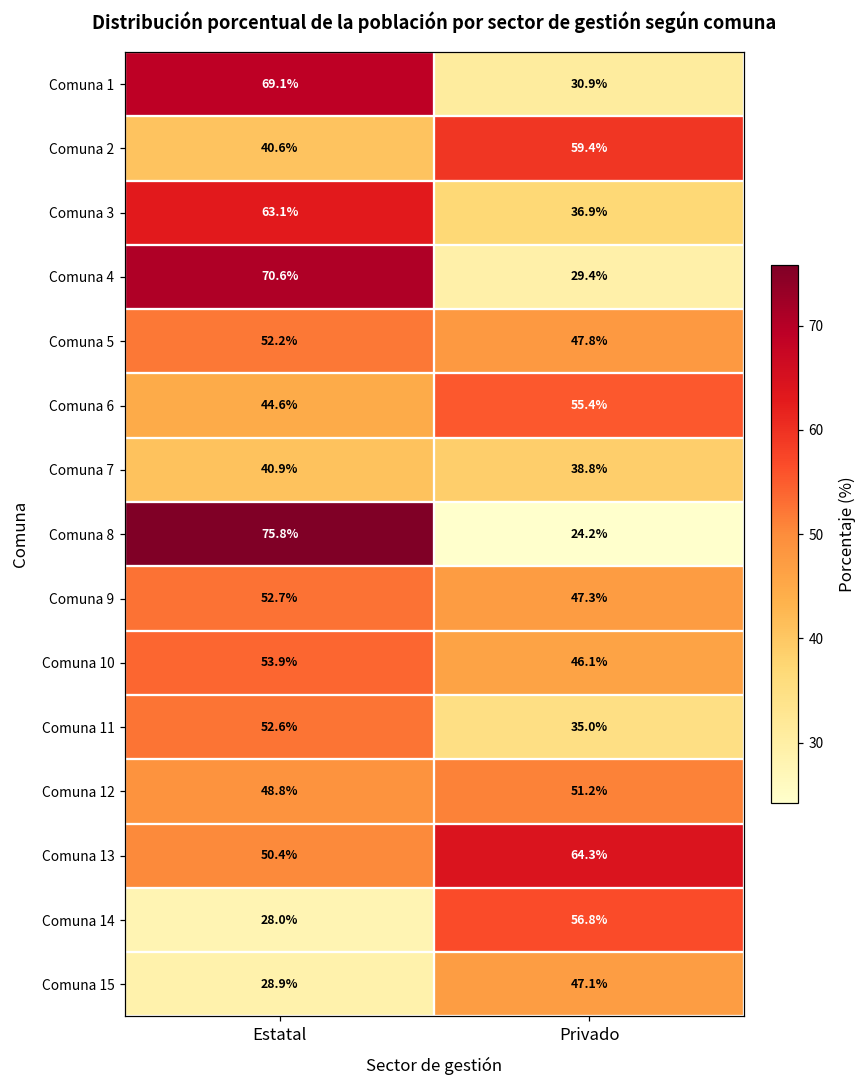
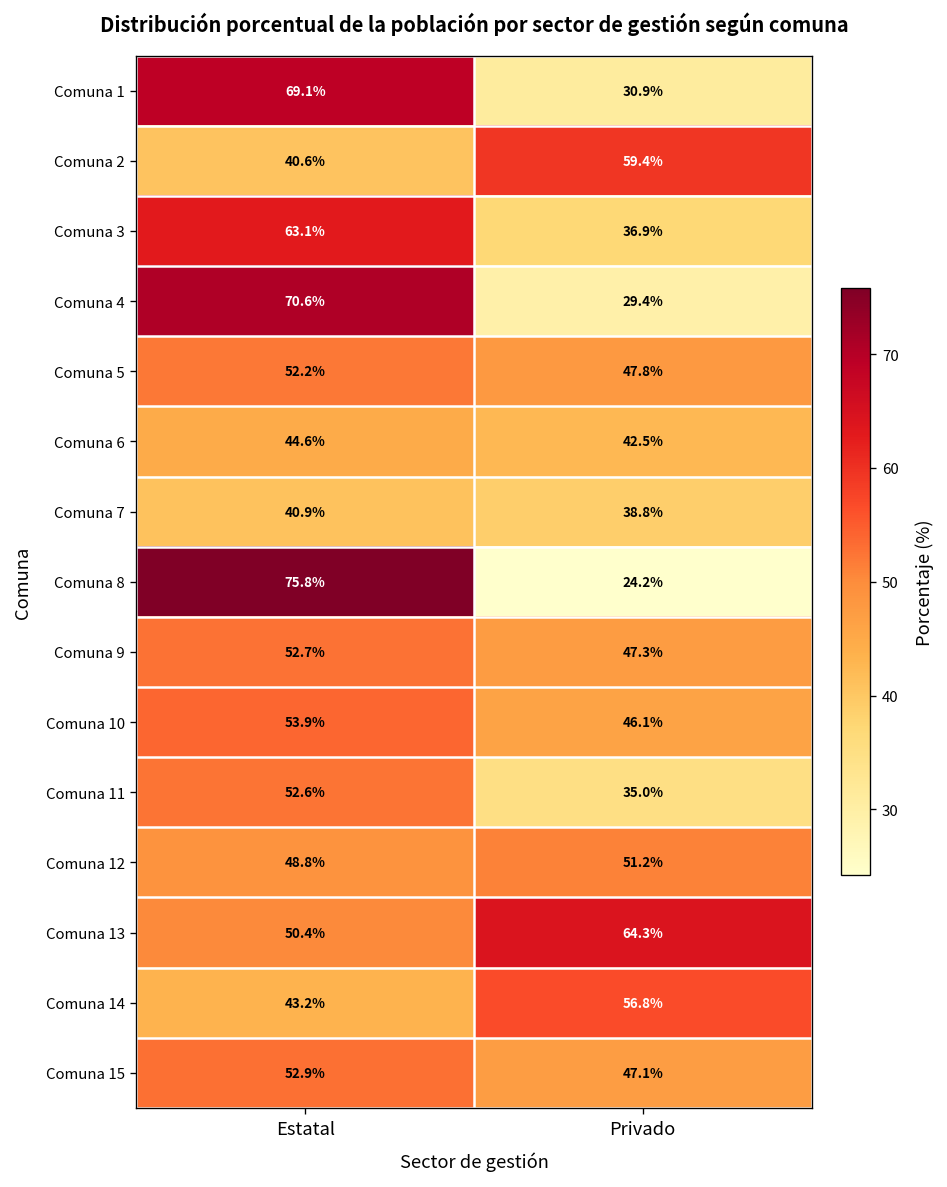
Comuna 6, Privado: 55.4% -> 42.5%
Comuna 14, Estatal: 28.0% -> 43.2%
Comuna 15, Estatal: 28.9% -> 52.9%
